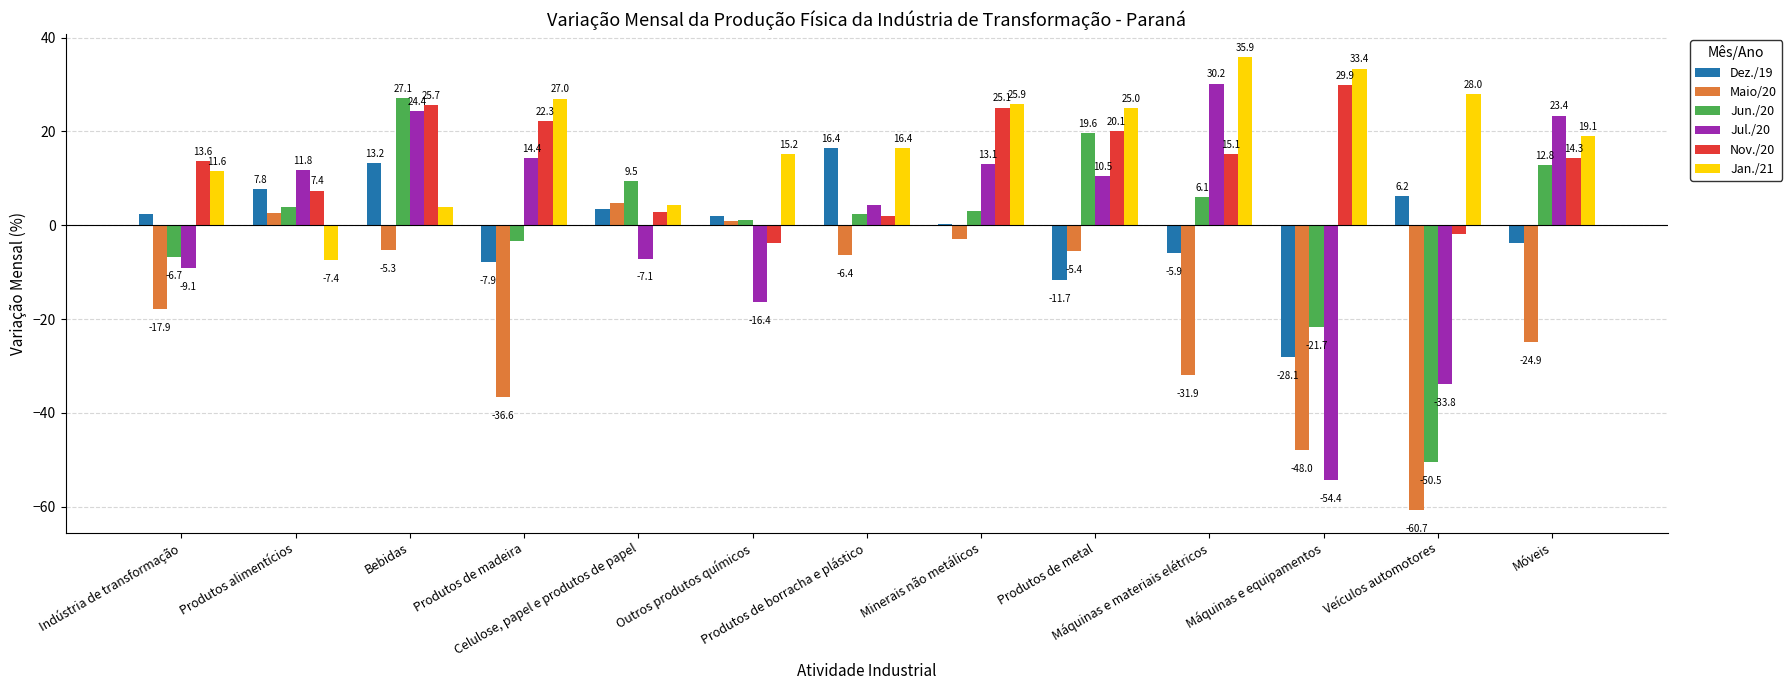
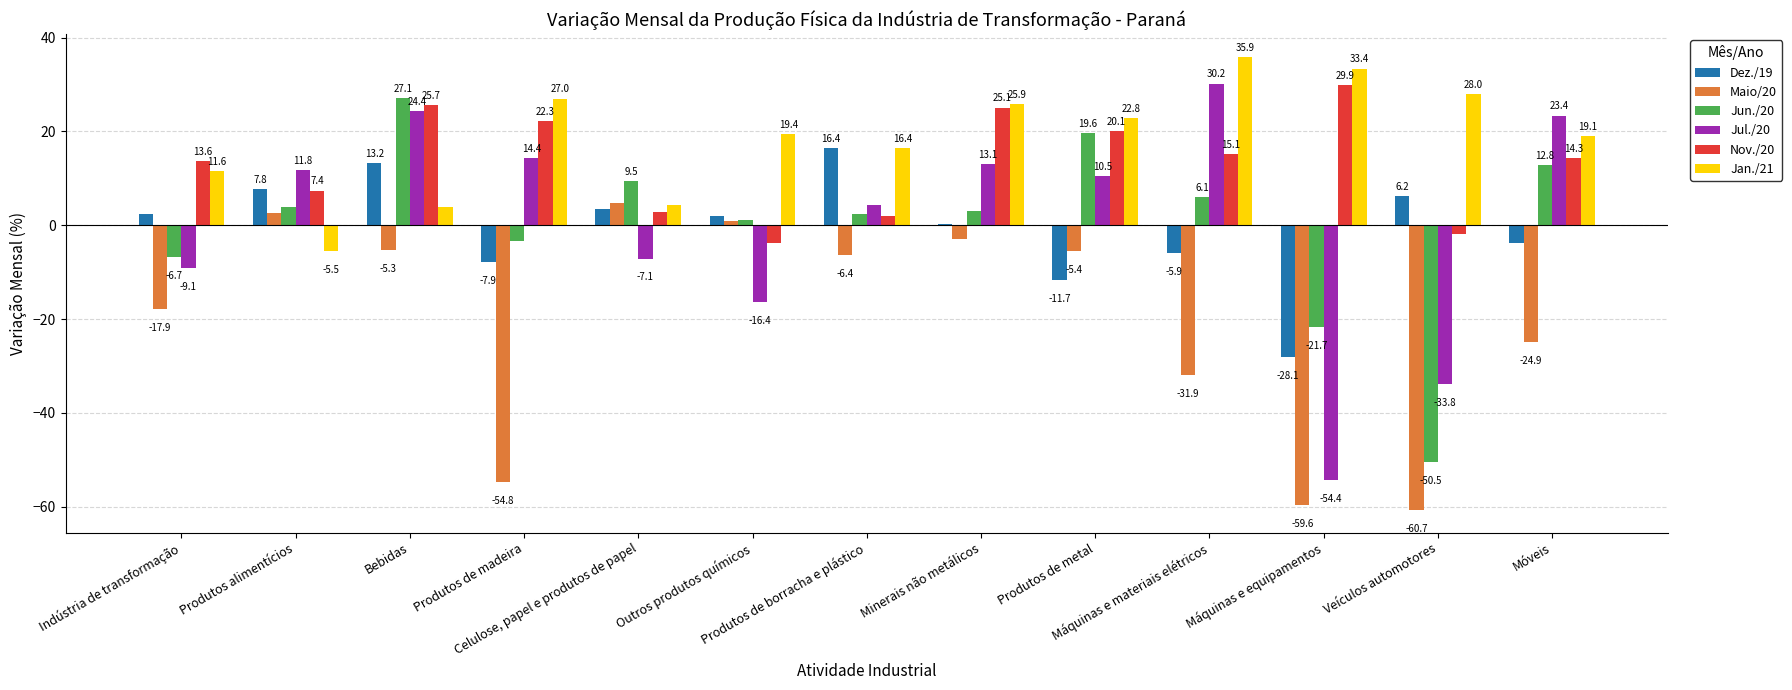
Jan./21, Produtos alimentícios: -7.4 -> -5.5
Maio/20, Produtos de madeira: -36.6 -> -54.8
Jan./21, Outros produtos químicos: 15.2 -> 19.4
Jan./21, Produtos de metal: 25.0 -> 22.8
Maio/20, Máquinas e equipamentos: -48.0 -> -59.6
